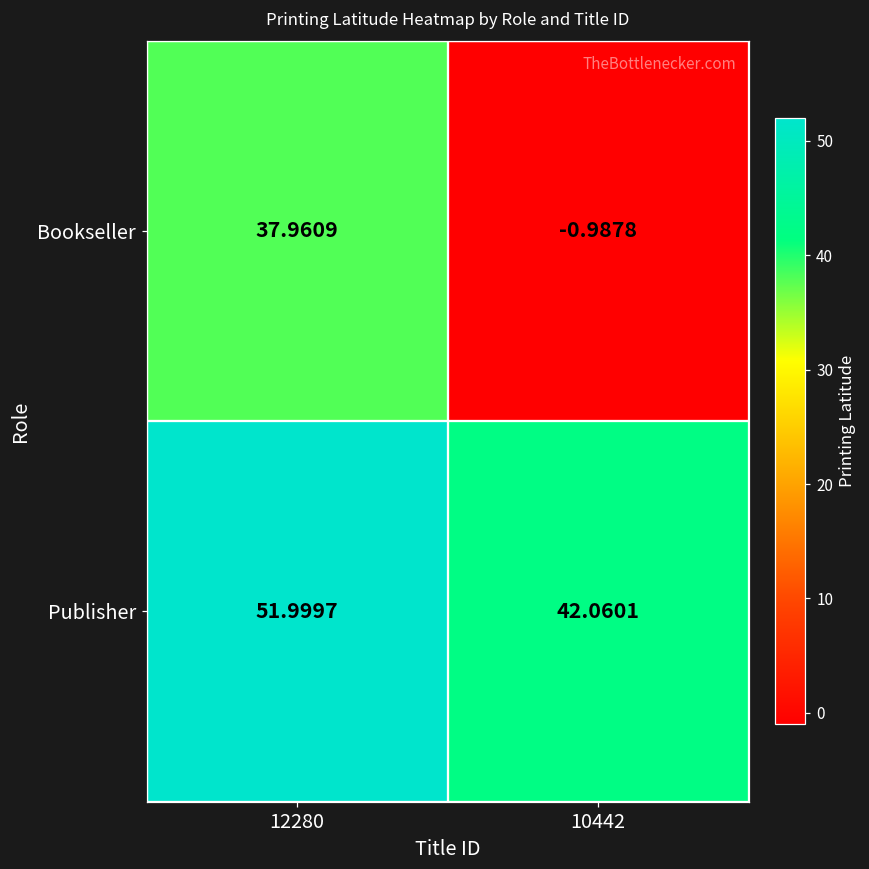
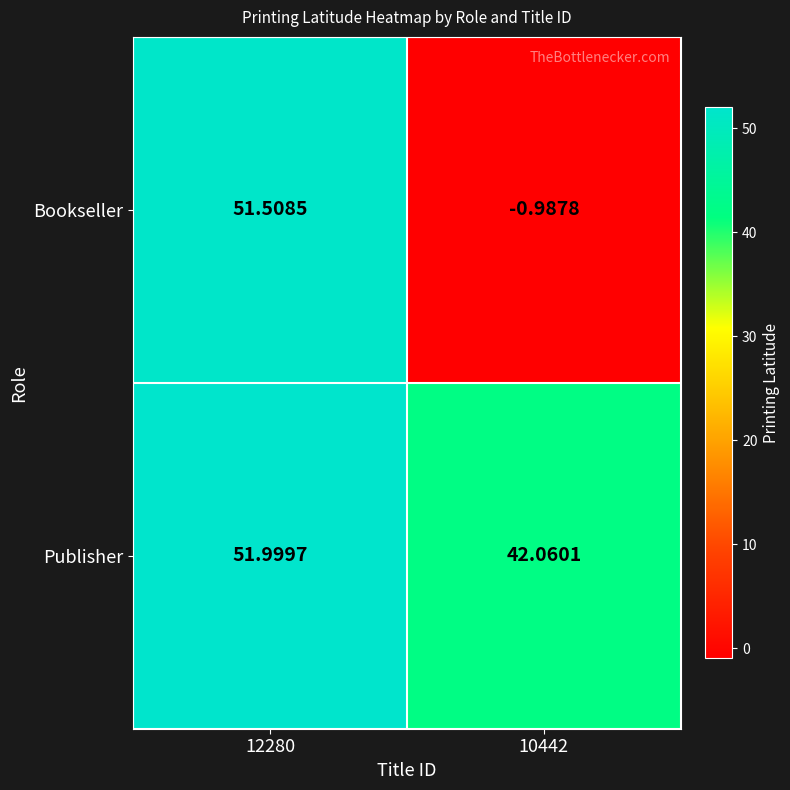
Bookseller, 12280: 37.9609 -> 51.5085
